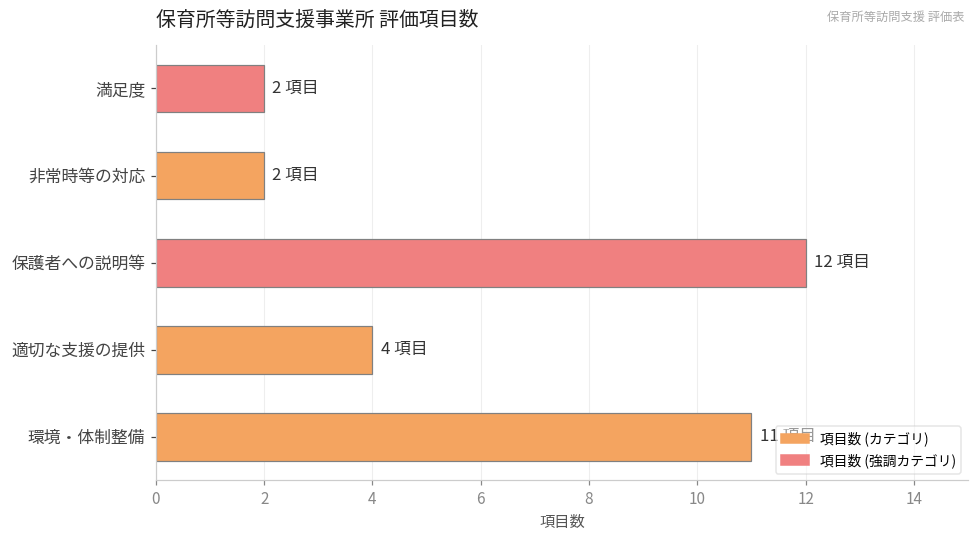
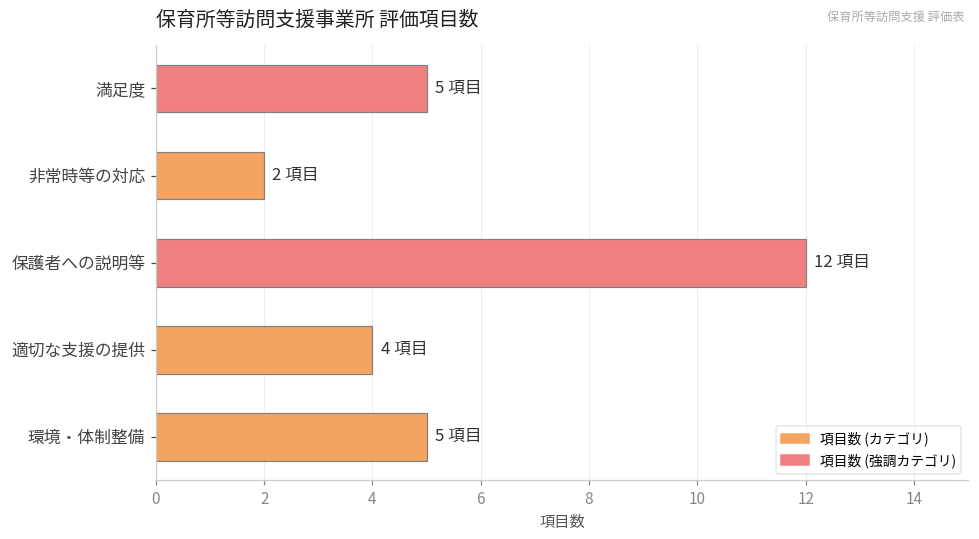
満足度: 2 -> 5
環境・体制整備: 11 -> 5
